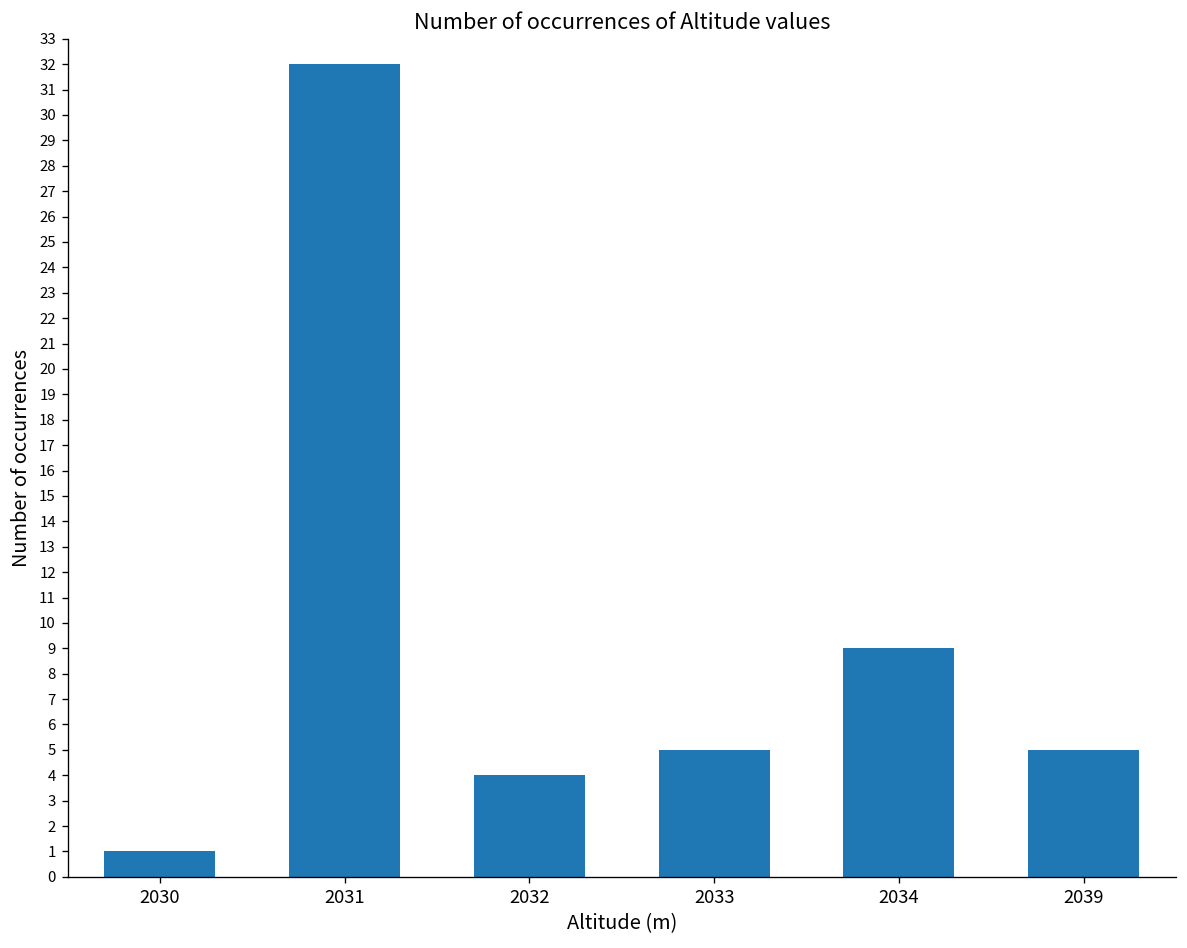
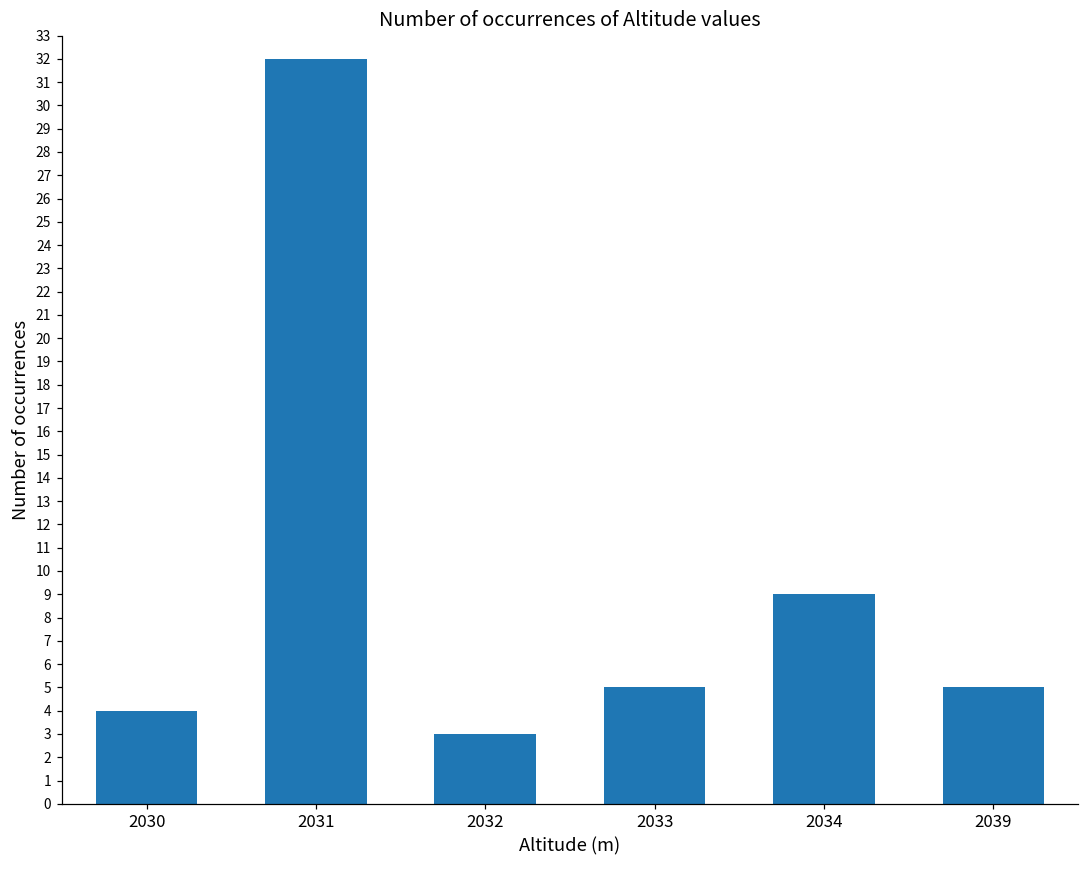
2030: 1 -> 4
2032: 4 -> 3
